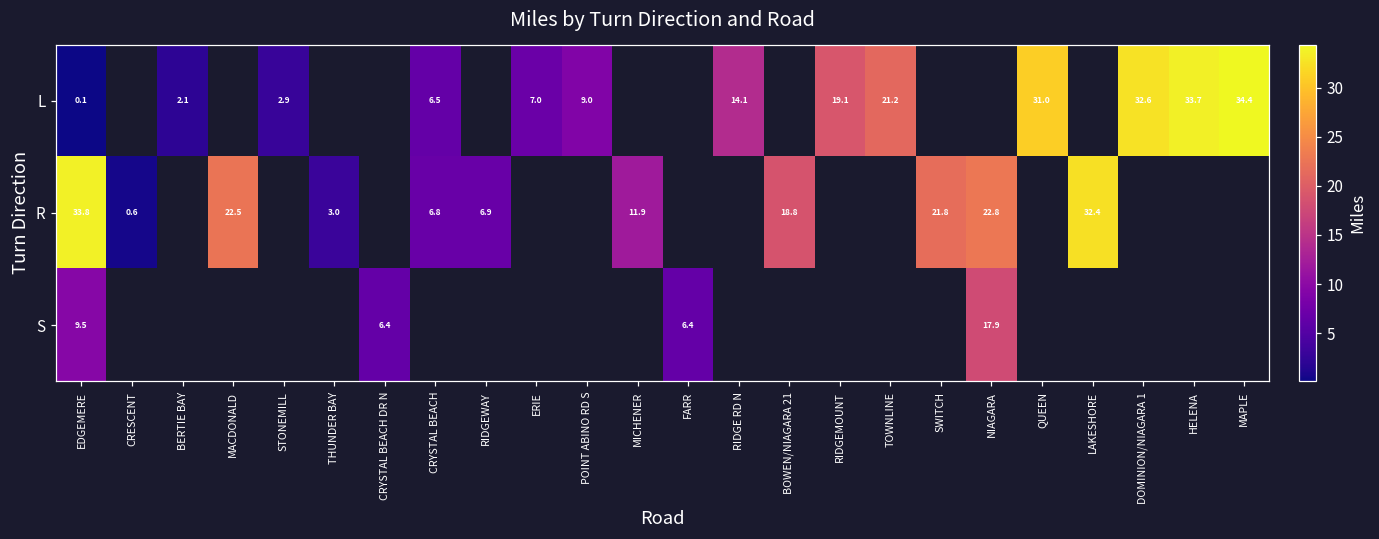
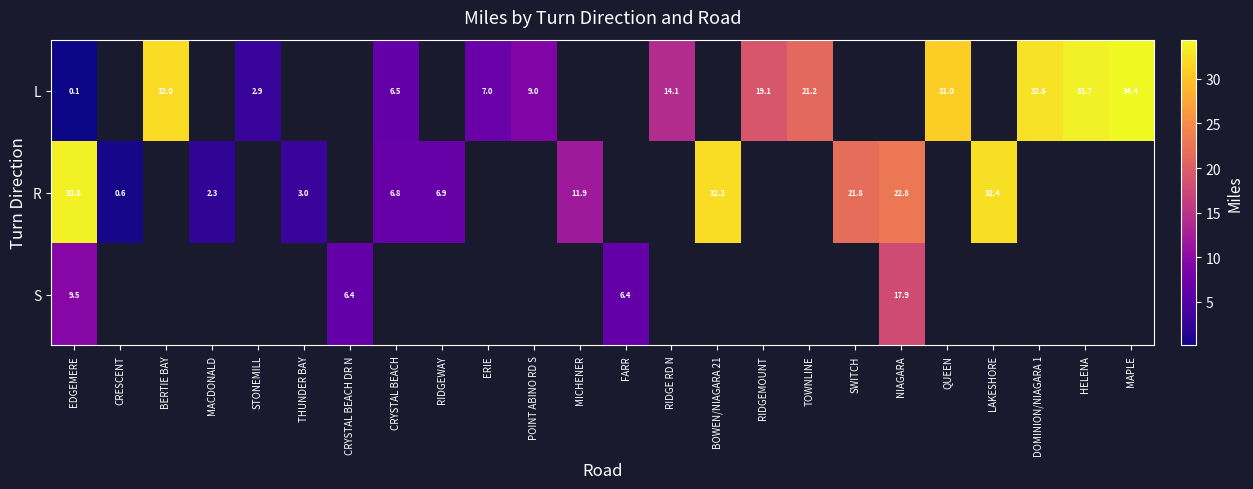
L, BERTIE BAY: 2.1 -> 32.0
R, MACDONALD: 22.5 -> 2.3
R, BOWEN/NIAGARA 21: 18.8 -> 32.2
